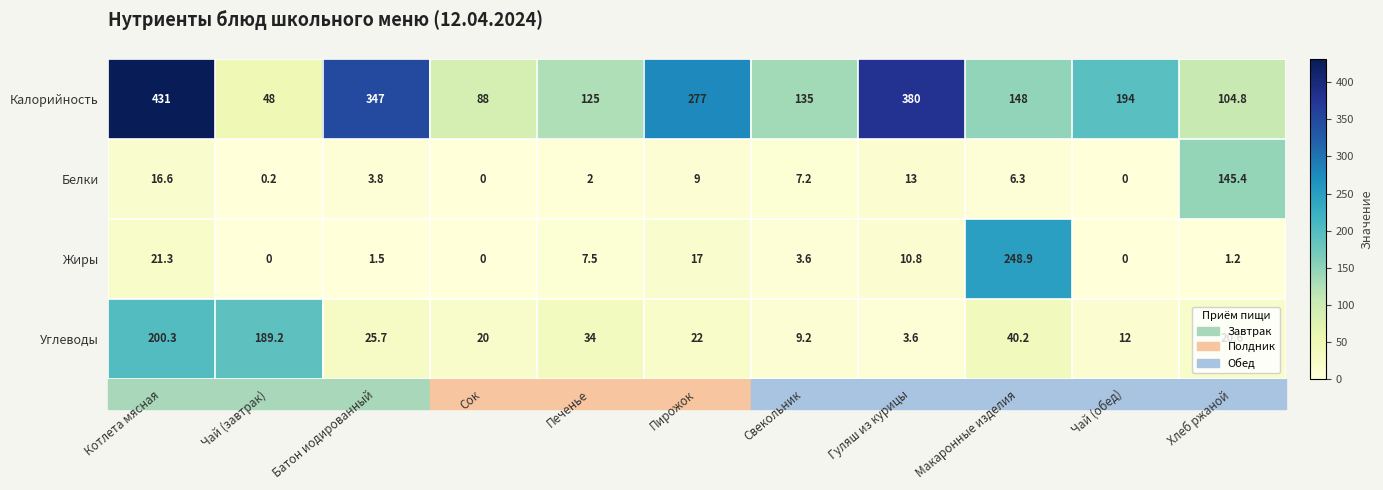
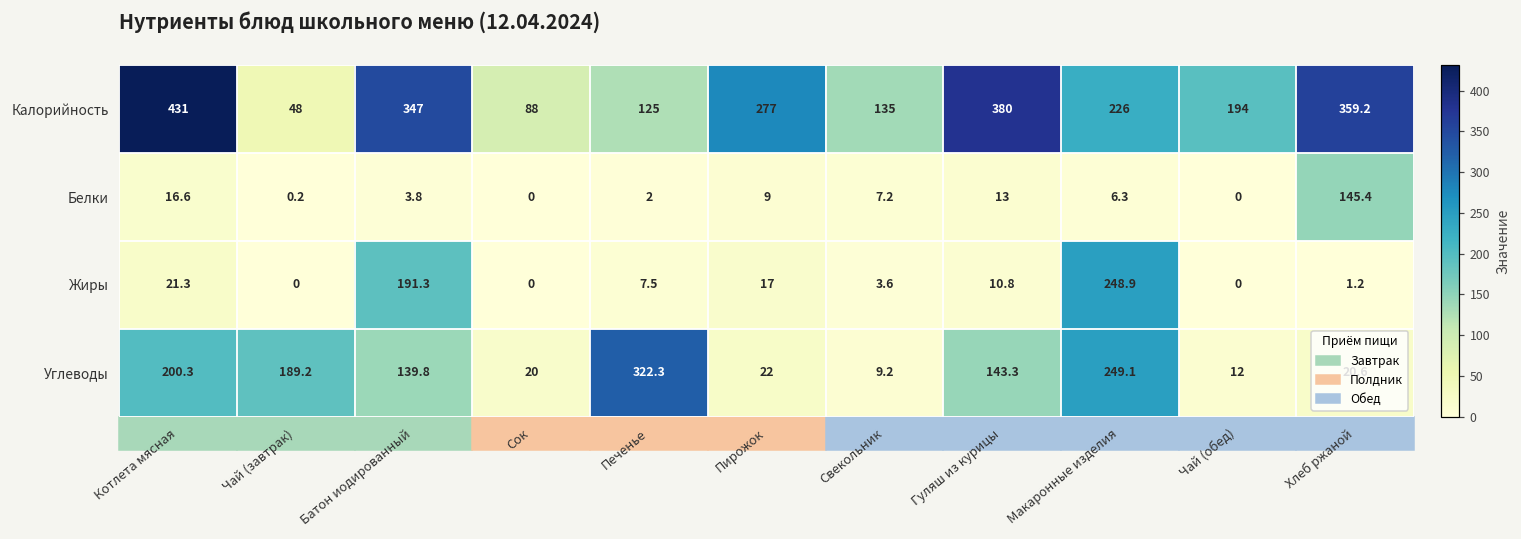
Калорийность, Макаронные изделия: 148 -> 226
Калорийность, Хлеб ржаной: 104.8 -> 359.2
Жиры, Батон иодированный: 1.5 -> 191.3
Углеводы, Батон иодированный: 25.7 -> 139.8
Углеводы, Печенье: 34 -> 322.3
Углеводы, Гуляш из курицы: 3.6 -> 143.3
Углеводы, Макаронные изделия: 40.2 -> 249.1
